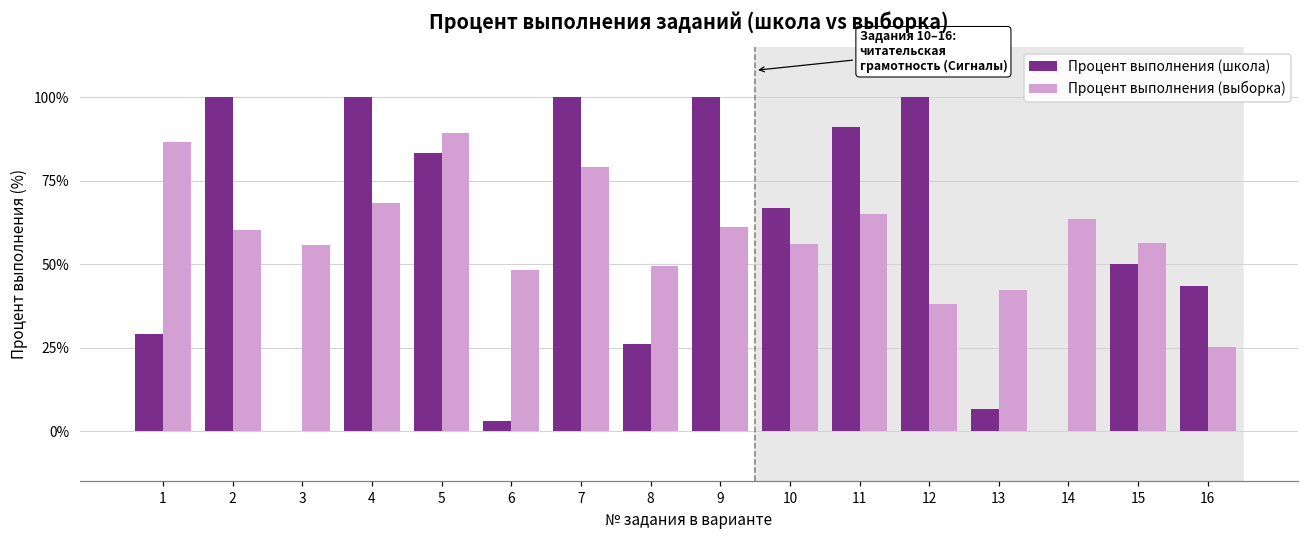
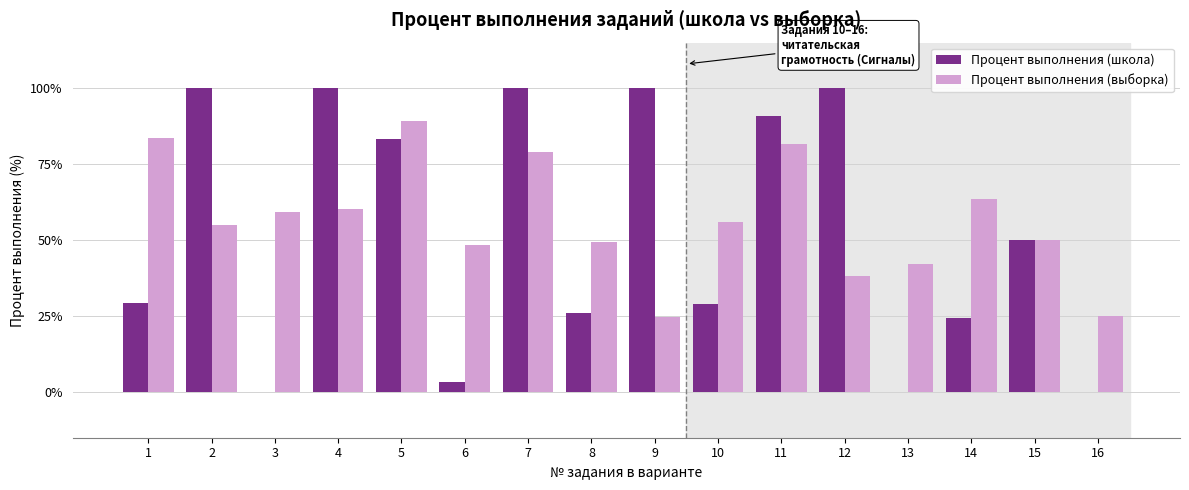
Процент выполнения (выборка), 1: 86% -> 84%
Процент выполнения (выборка), 2: 60% -> 55%
Процент выполнения (выборка), 3: 56% -> 59%
Процент выполнения (выборка), 4: 68% -> 60%
Процент выполнения (выборка), 9: 61% -> 25%
Процент выполнения (школа), 10: 67% -> 29%
Процент выполнения (выборка), 11: 65% -> 82%
Процент выполнения (школа), 13: 7% -> 0%
Процент выполнения (школа), 14: 0% -> 24%
Процент выполнения (выборка), 15: 56% -> 50%
Процент выполнения (школа), 16: 43% -> 0%
